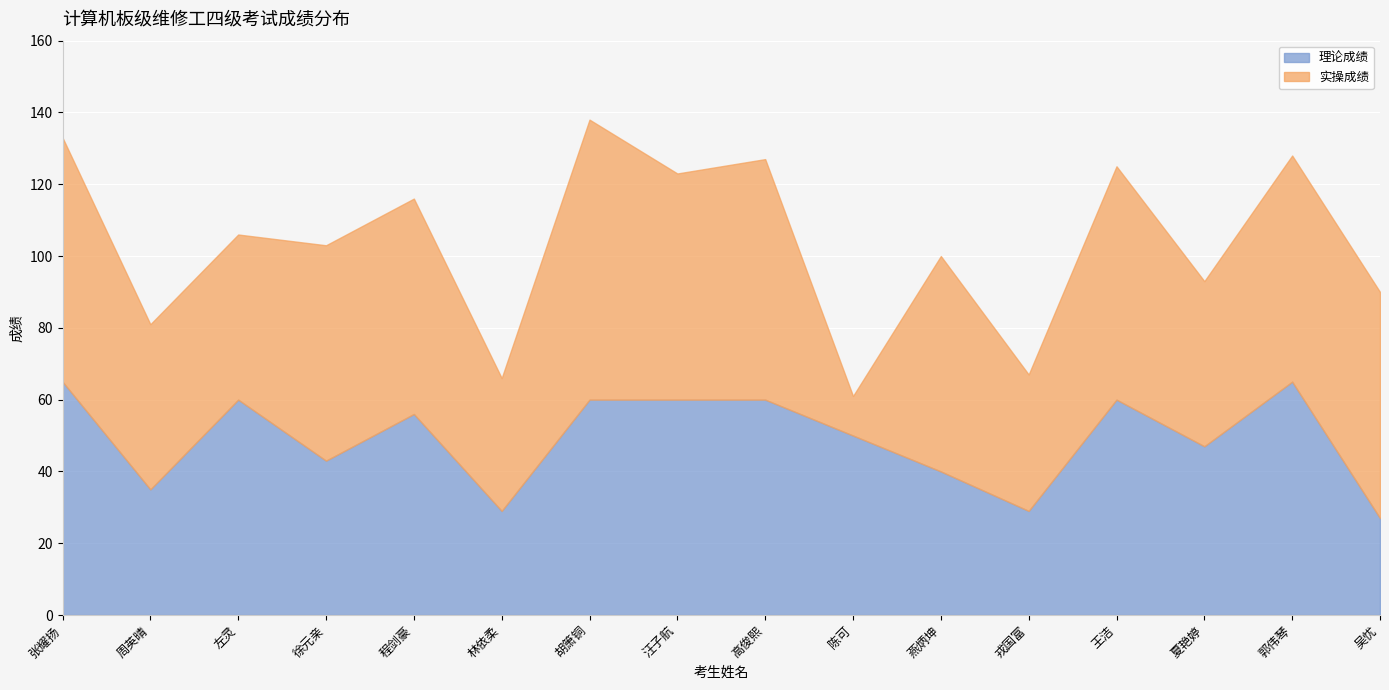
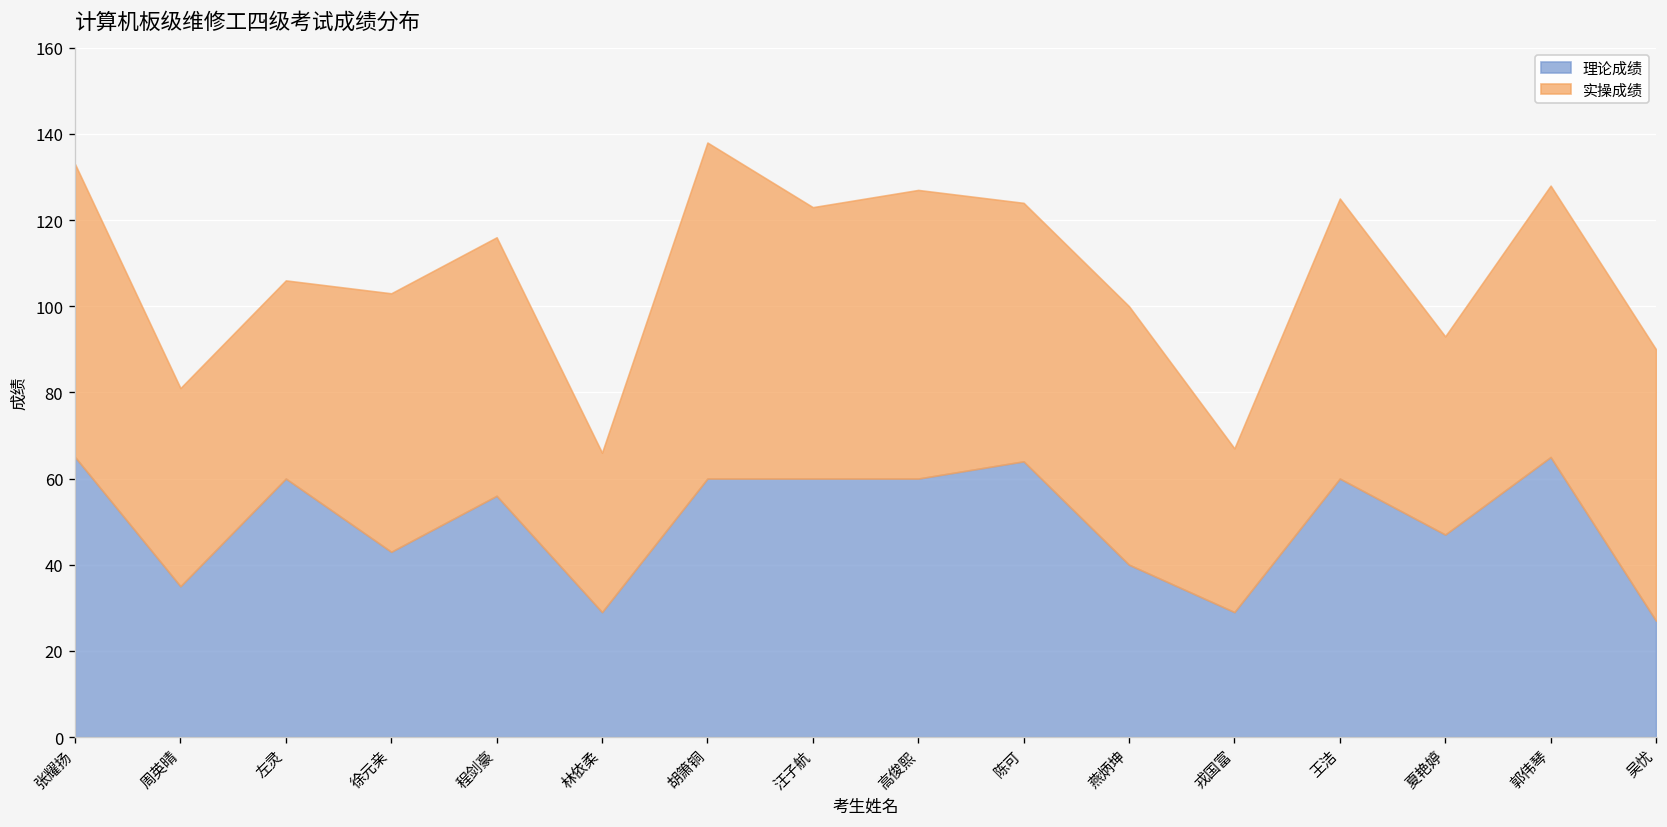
理论成绩, 陈可: 50 -> 64
实操成绩, 陈可: 11 -> 60
